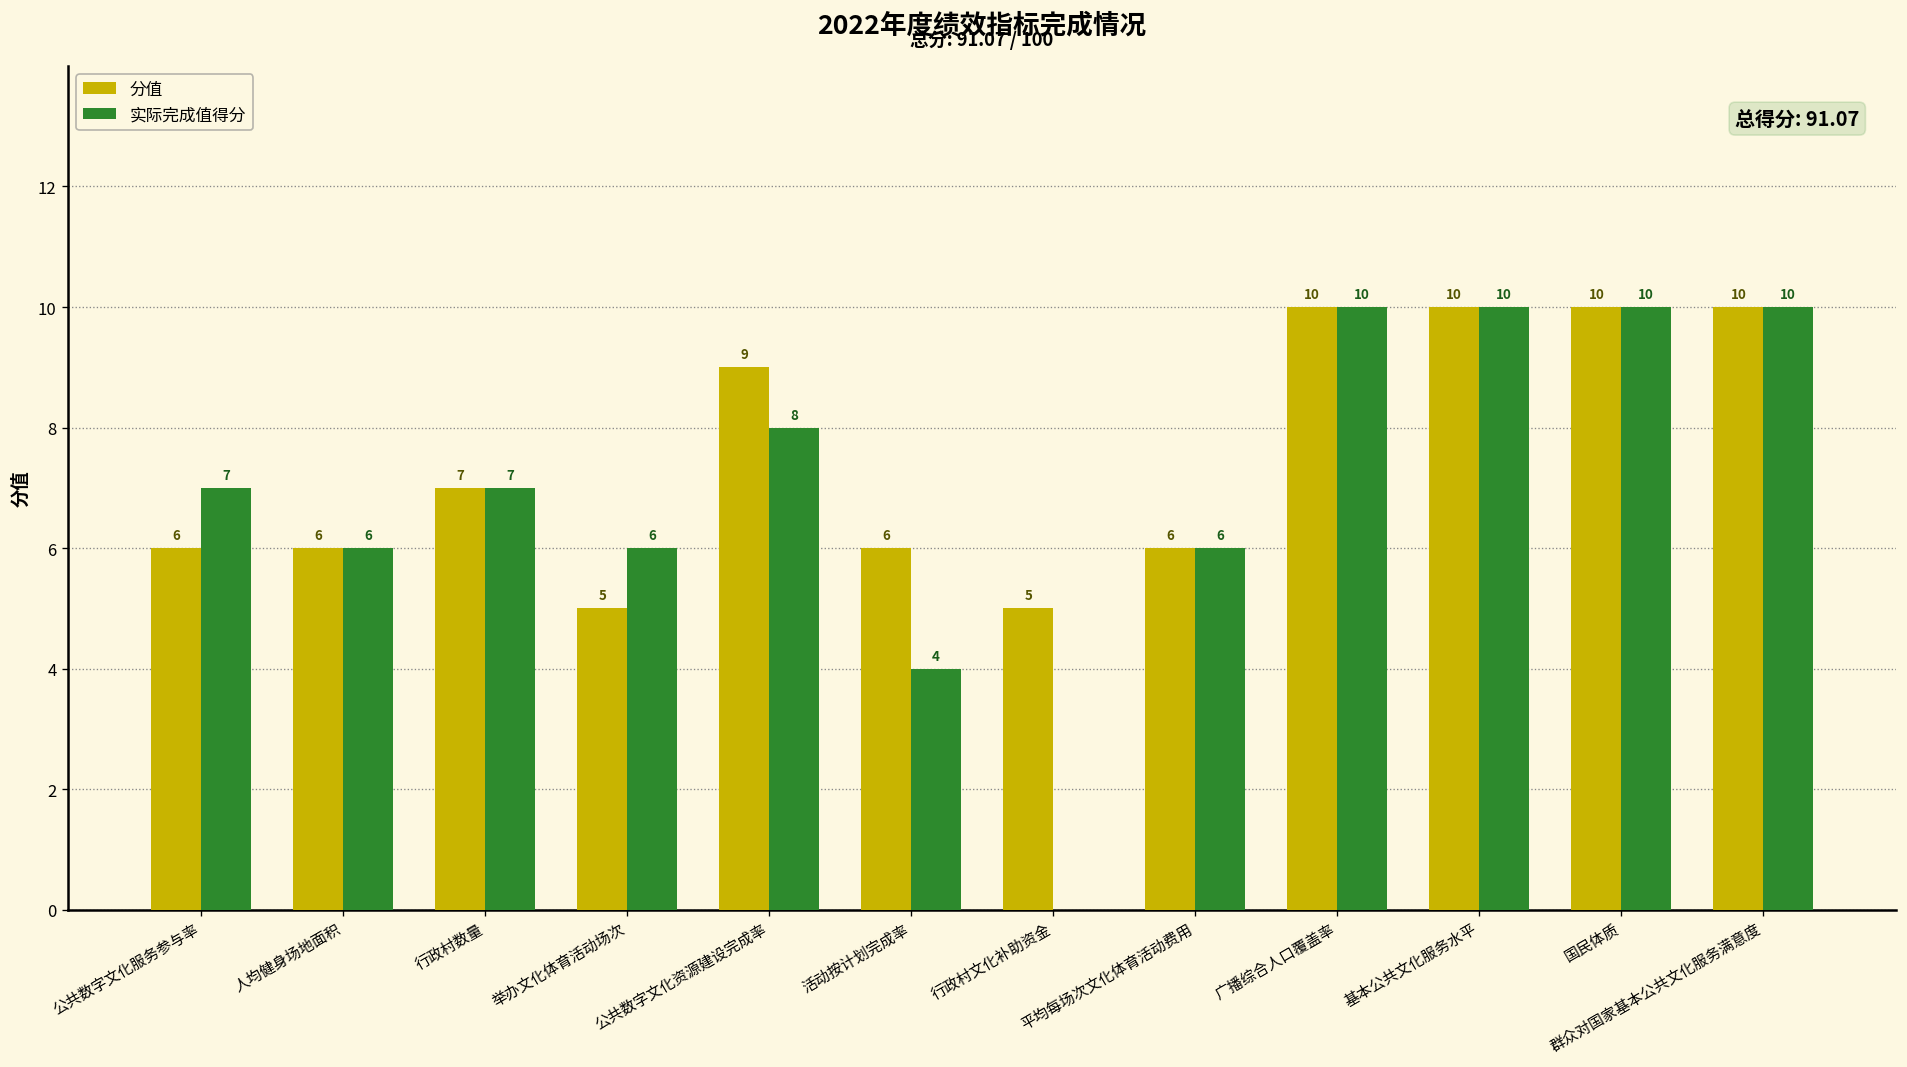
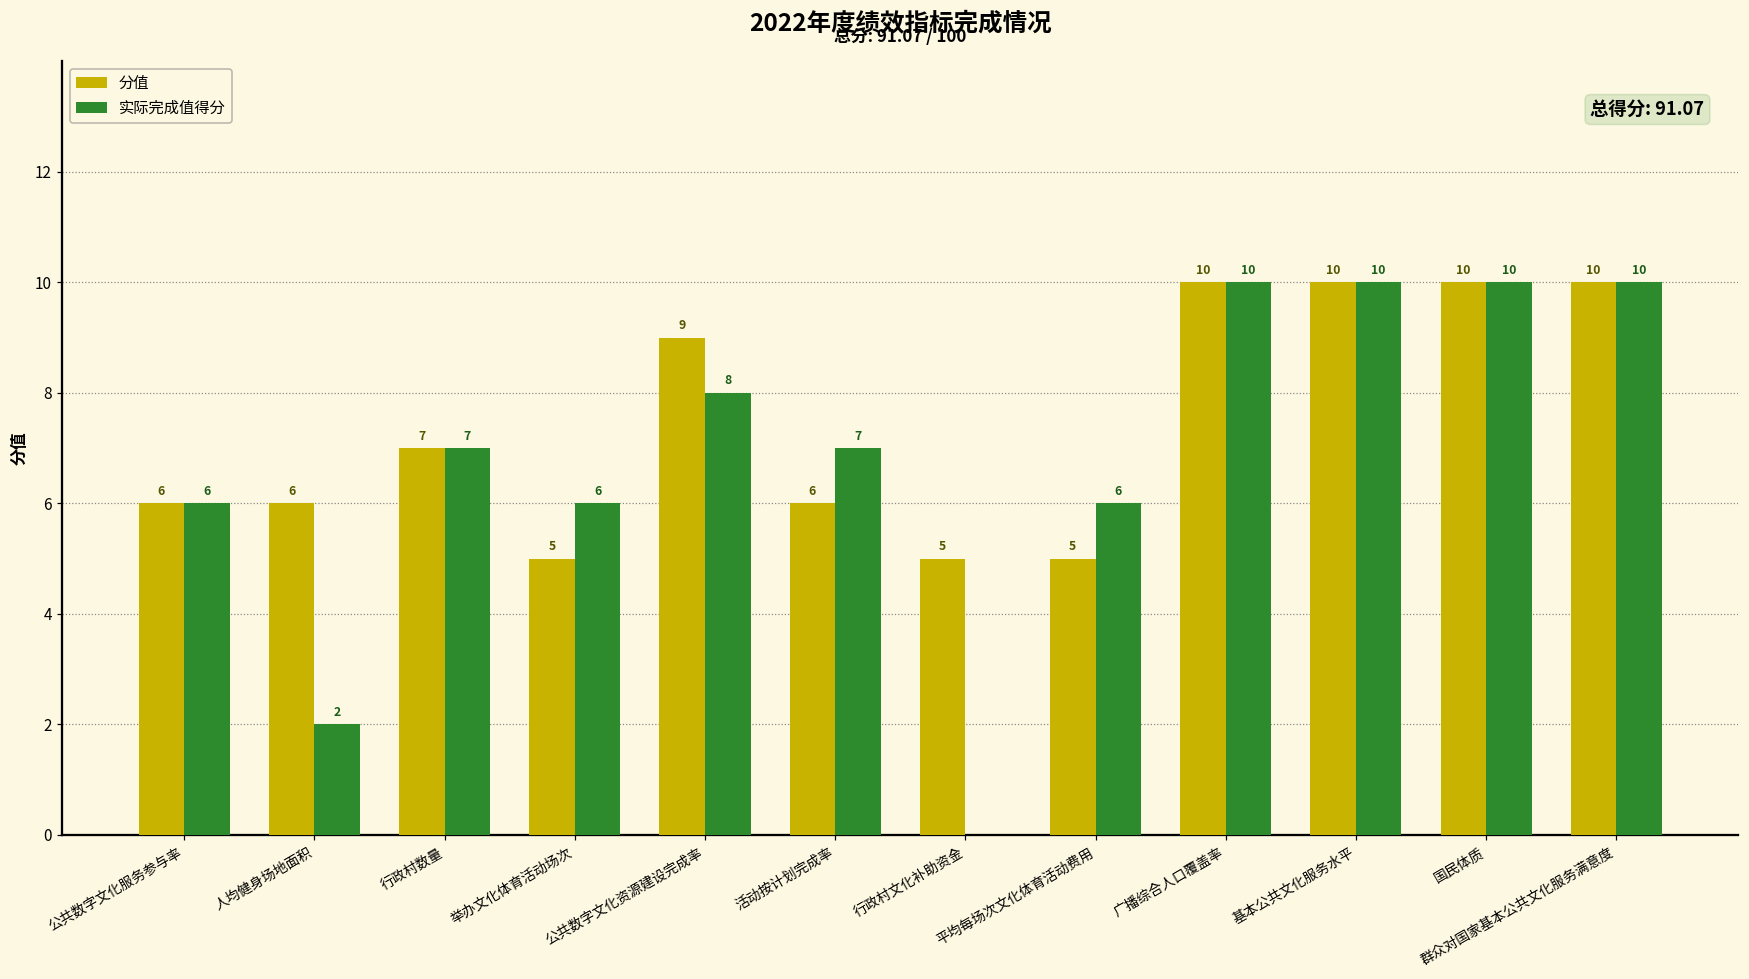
实际完成值得分, 公共数字文化服务参与率: 7 -> 6
实际完成值得分, 人均健身场地面积: 6 -> 2
实际完成值得分, 活动按计划完成率: 4 -> 7
分值, 平均每场次文化体育活动费用: 6 -> 5
